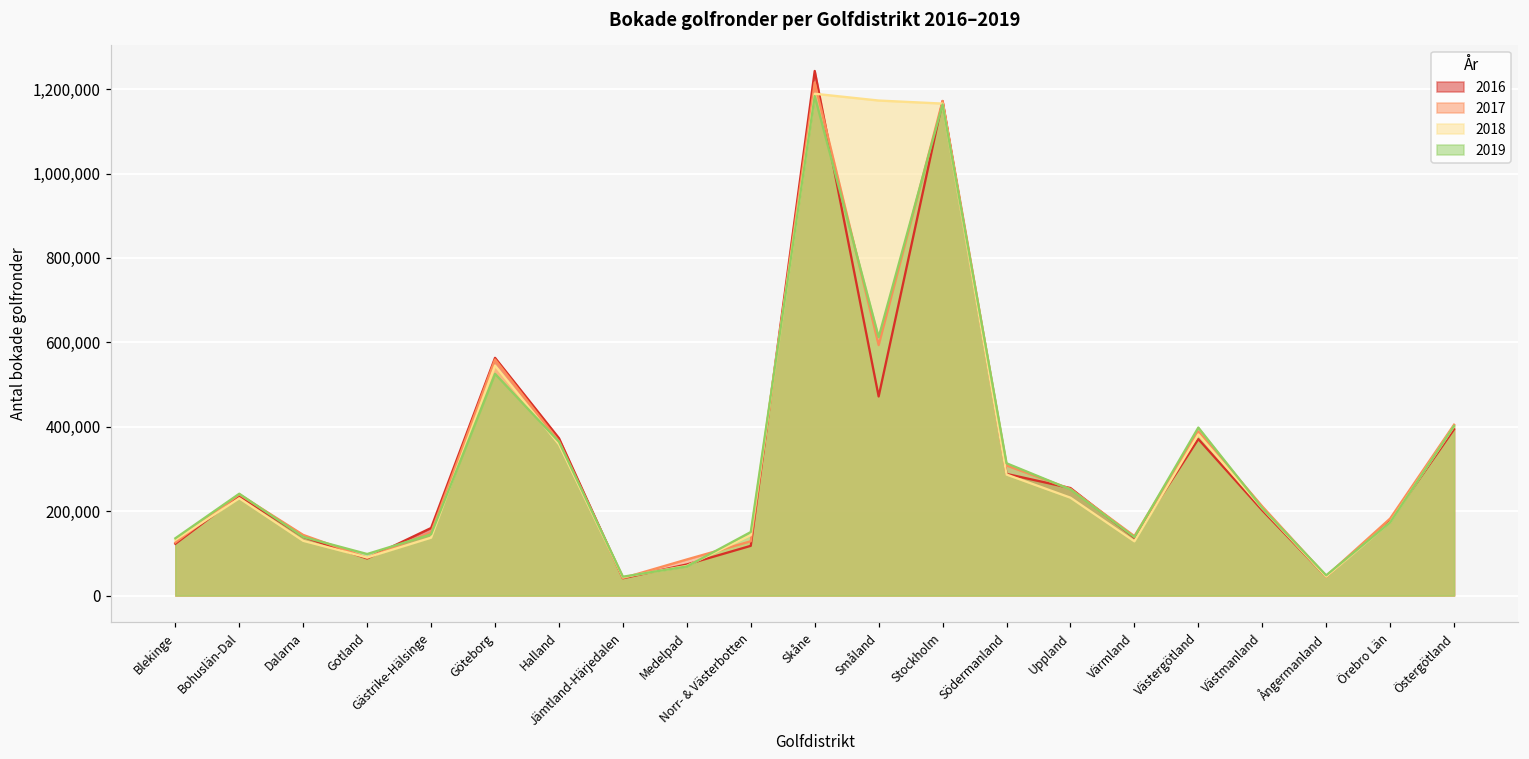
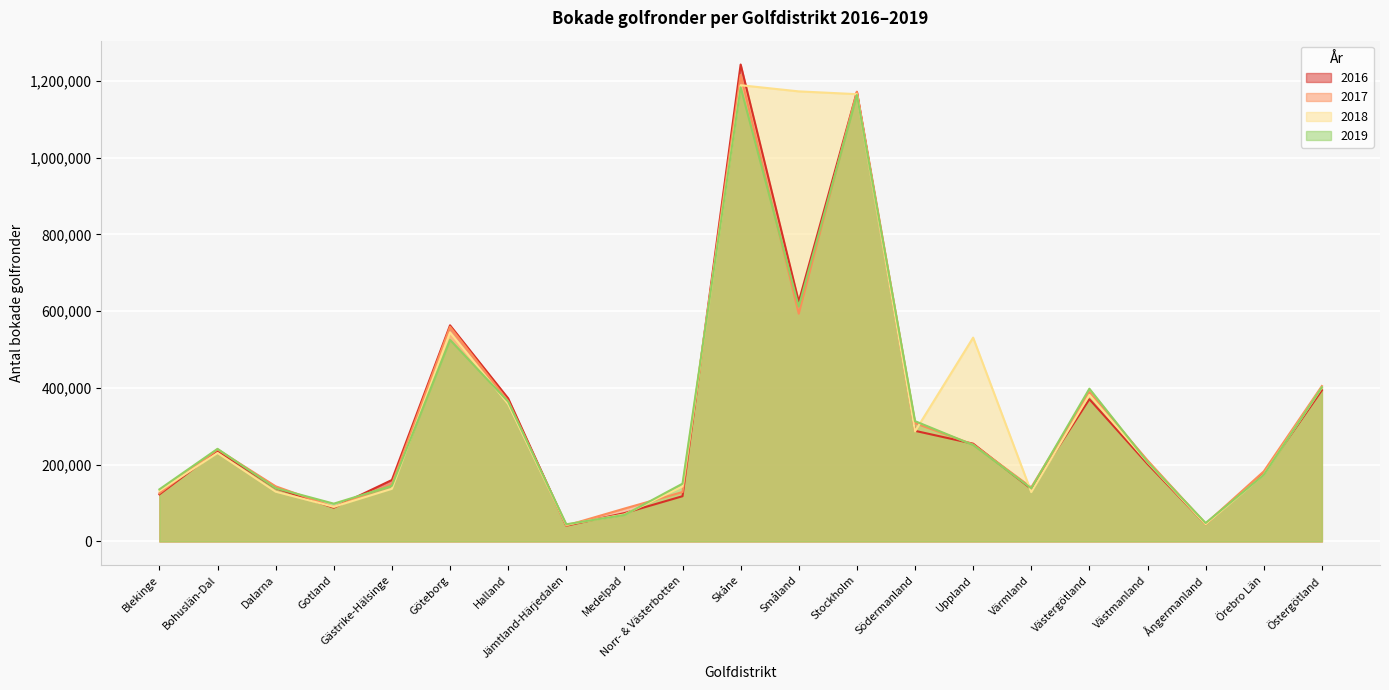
2016, Småland: 470,000 -> 620,000
2018, Uppland: 230,000 -> 530,000
